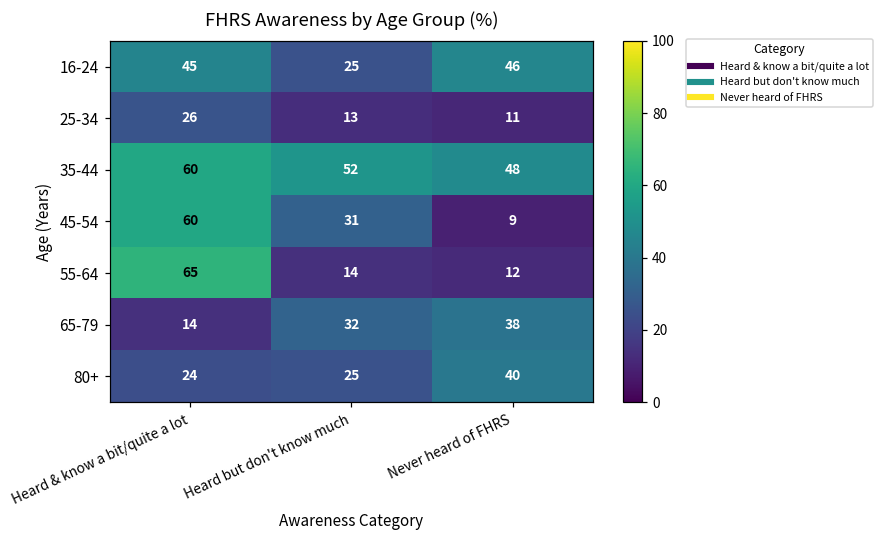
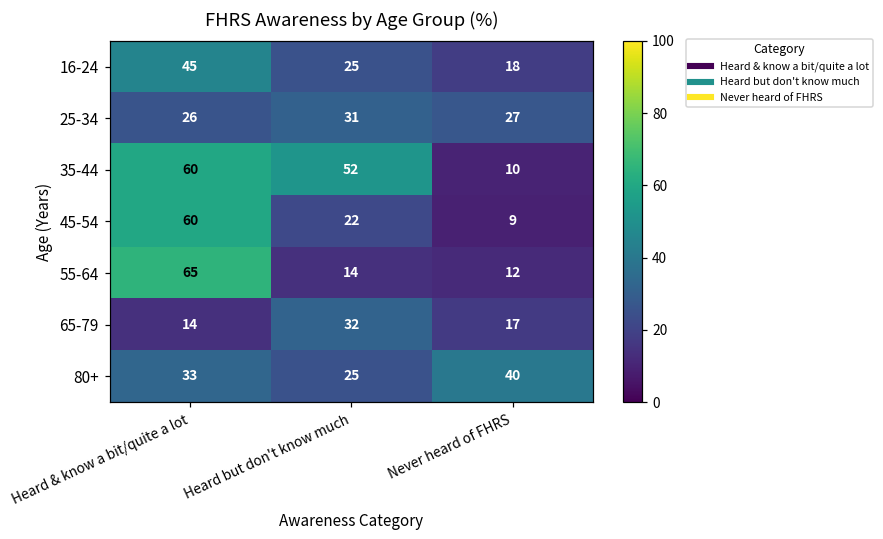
16-24, Never heard of FHRS: 46 -> 18
25-34, Heard but don't know much: 13 -> 31
25-34, Never heard of FHRS: 11 -> 27
35-44, Never heard of FHRS: 48 -> 10
45-54, Heard but don't know much: 31 -> 22
65-79, Never heard of FHRS: 38 -> 17
80+, Heard & know a bit/quite a lot: 24 -> 33
